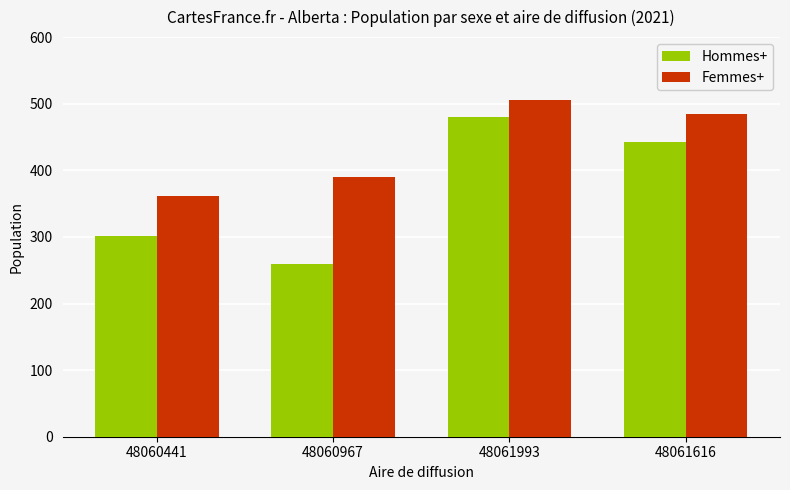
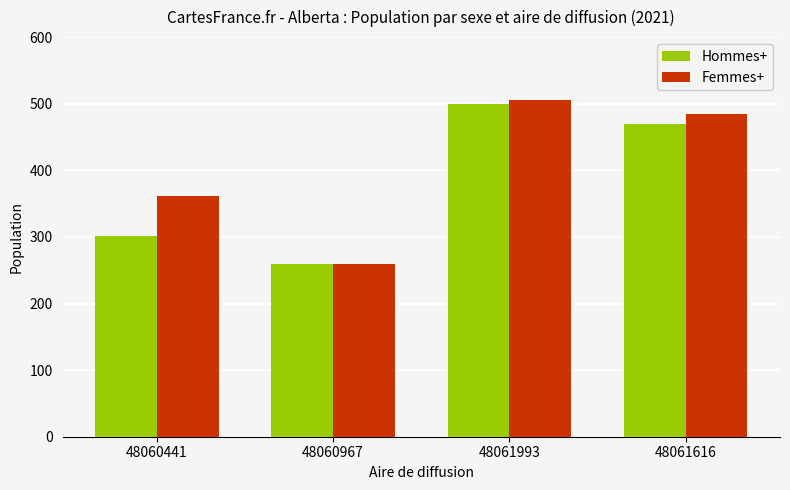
Femmes+, 48060967: 390 -> 260
Hommes+, 48061993: 480 -> 500
Hommes+, 48061616: 440 -> 470
